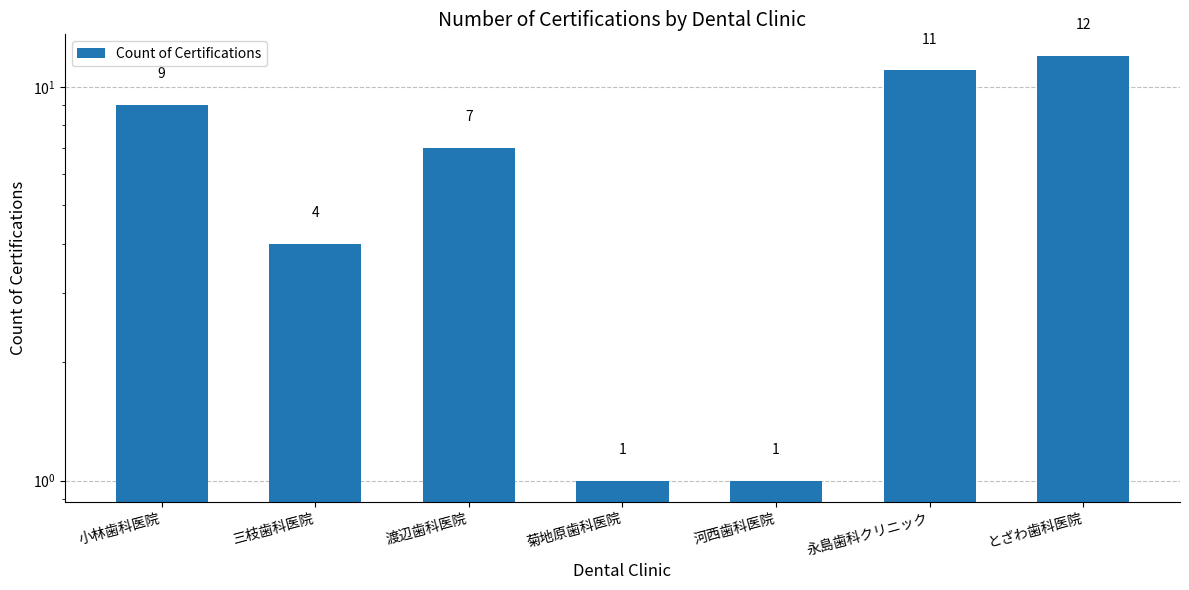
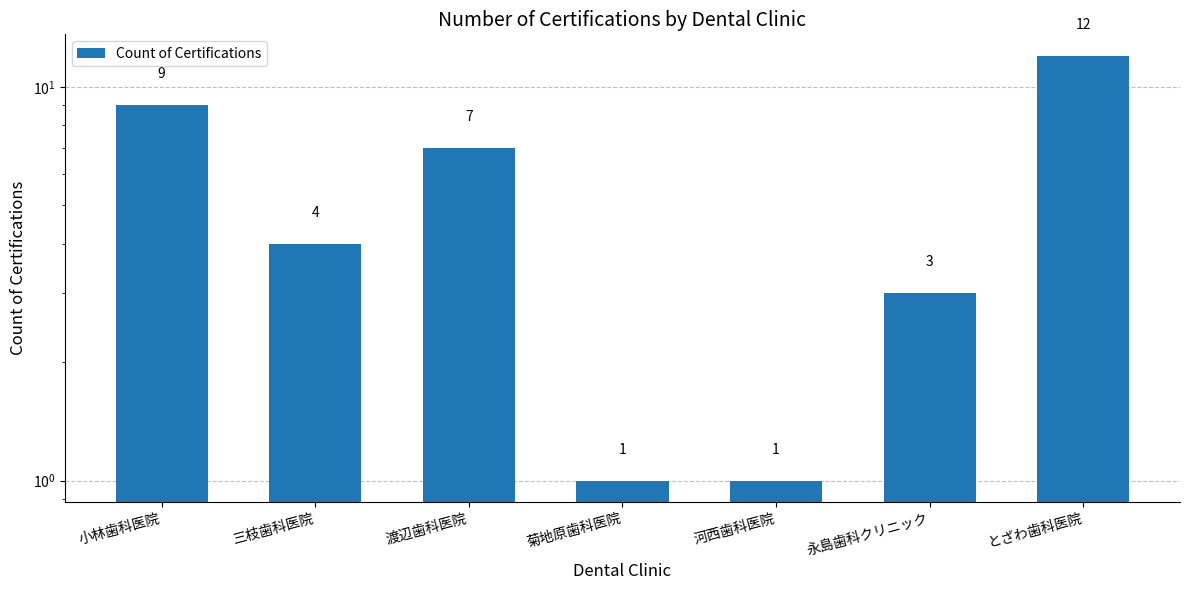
永島歯科クリニック: 11 -> 3
